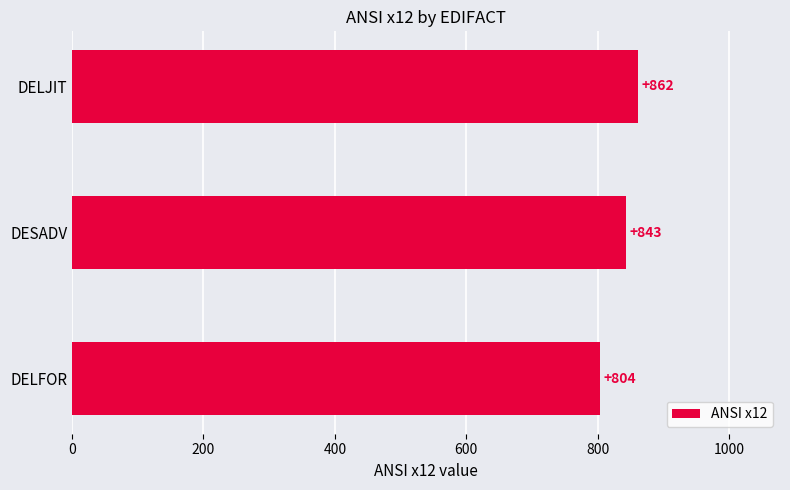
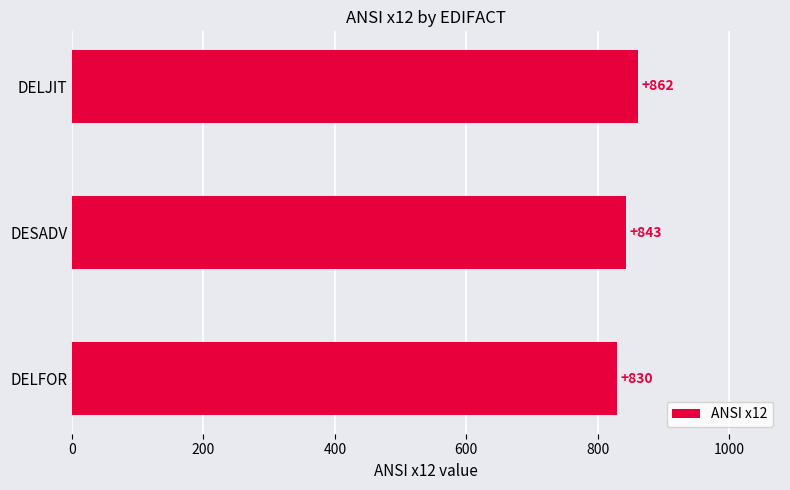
DELFOR: +804 -> +830
